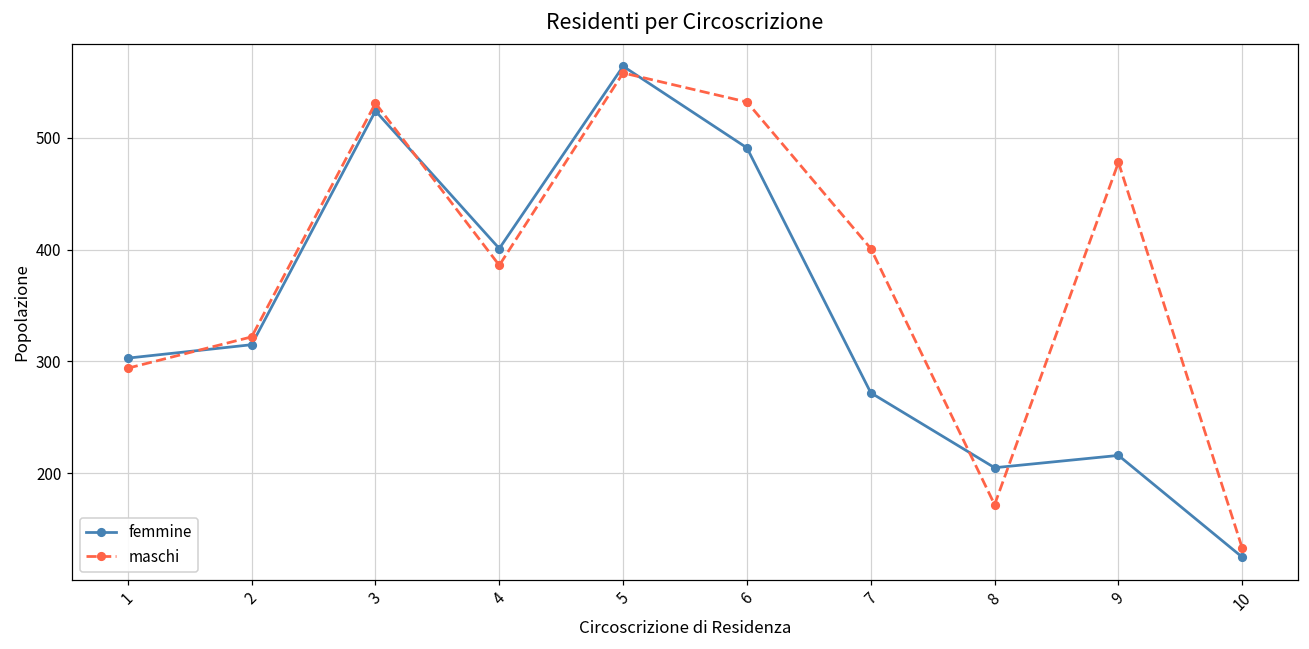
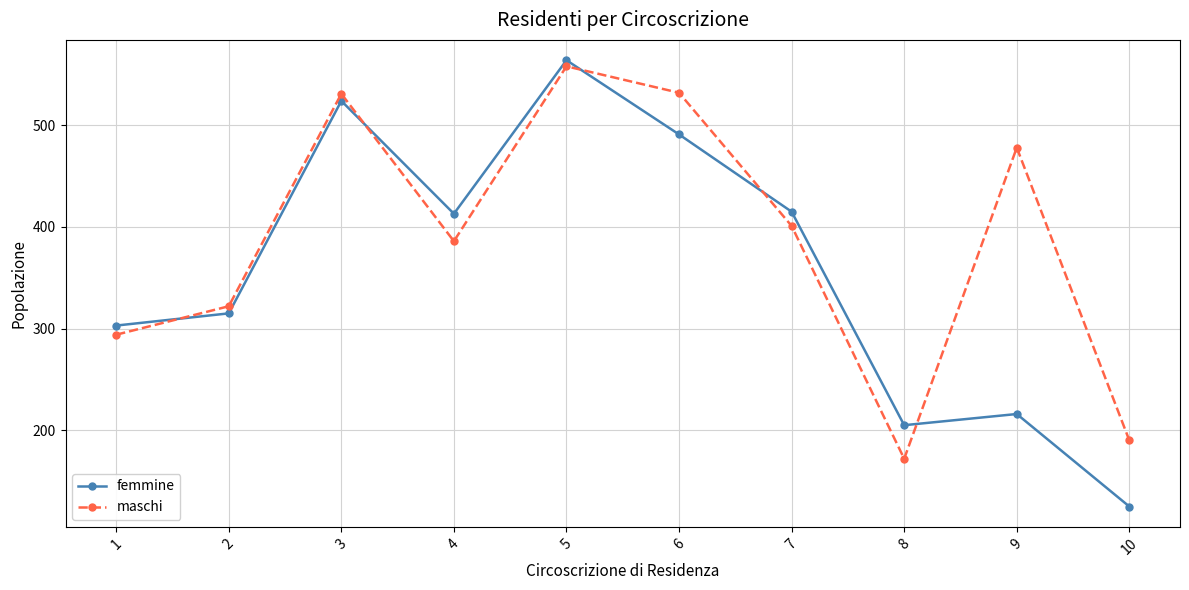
femmine, 4: 401 -> 413
femmine, 7: 272 -> 415
maschi, 10: 133 -> 190
